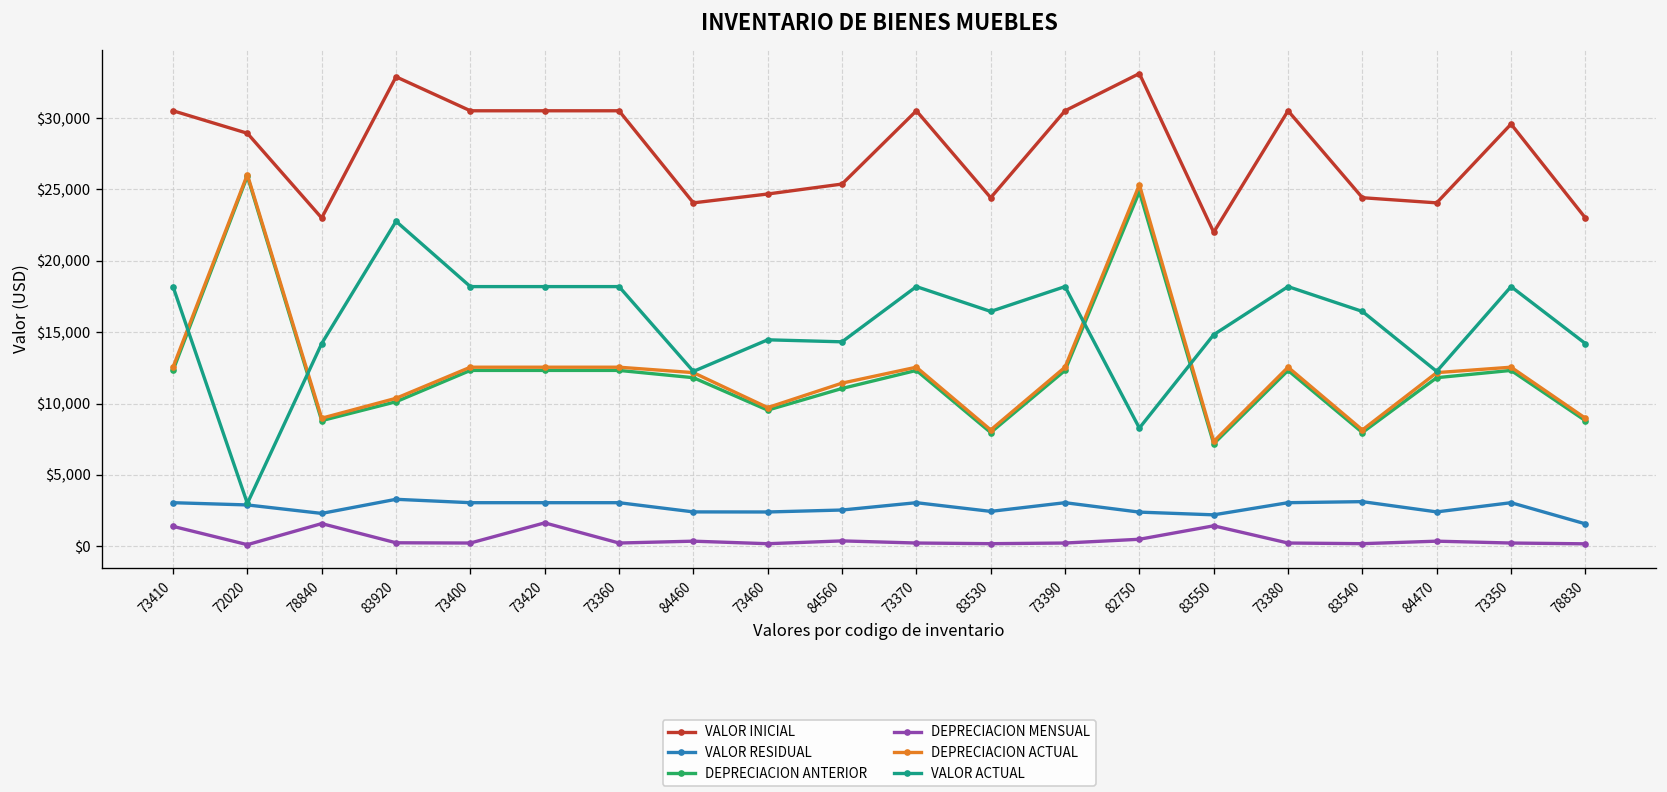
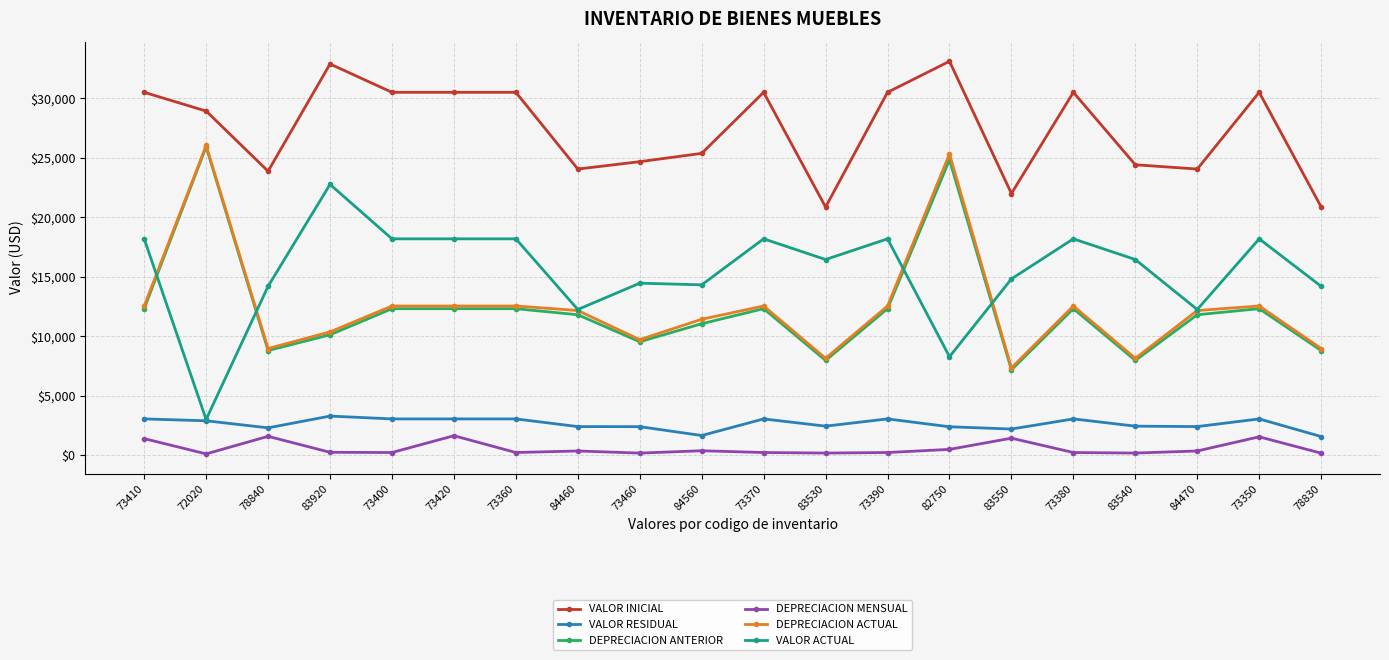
VALOR INICIAL, 78840: $23,000 -> $23,900
VALOR RESIDUAL, 84560: $2,500 -> $1,700
VALOR INICIAL, 83530: $24,400 -> $20,900
VALOR RESIDUAL, 83540: $3,100 -> $2,400
VALOR INICIAL, 73350: $29,600 -> $30,500
DEPRECIACION MENSUAL, 73350: $200 -> $1,500
VALOR INICIAL, 78830: $23,000 -> $20,900
